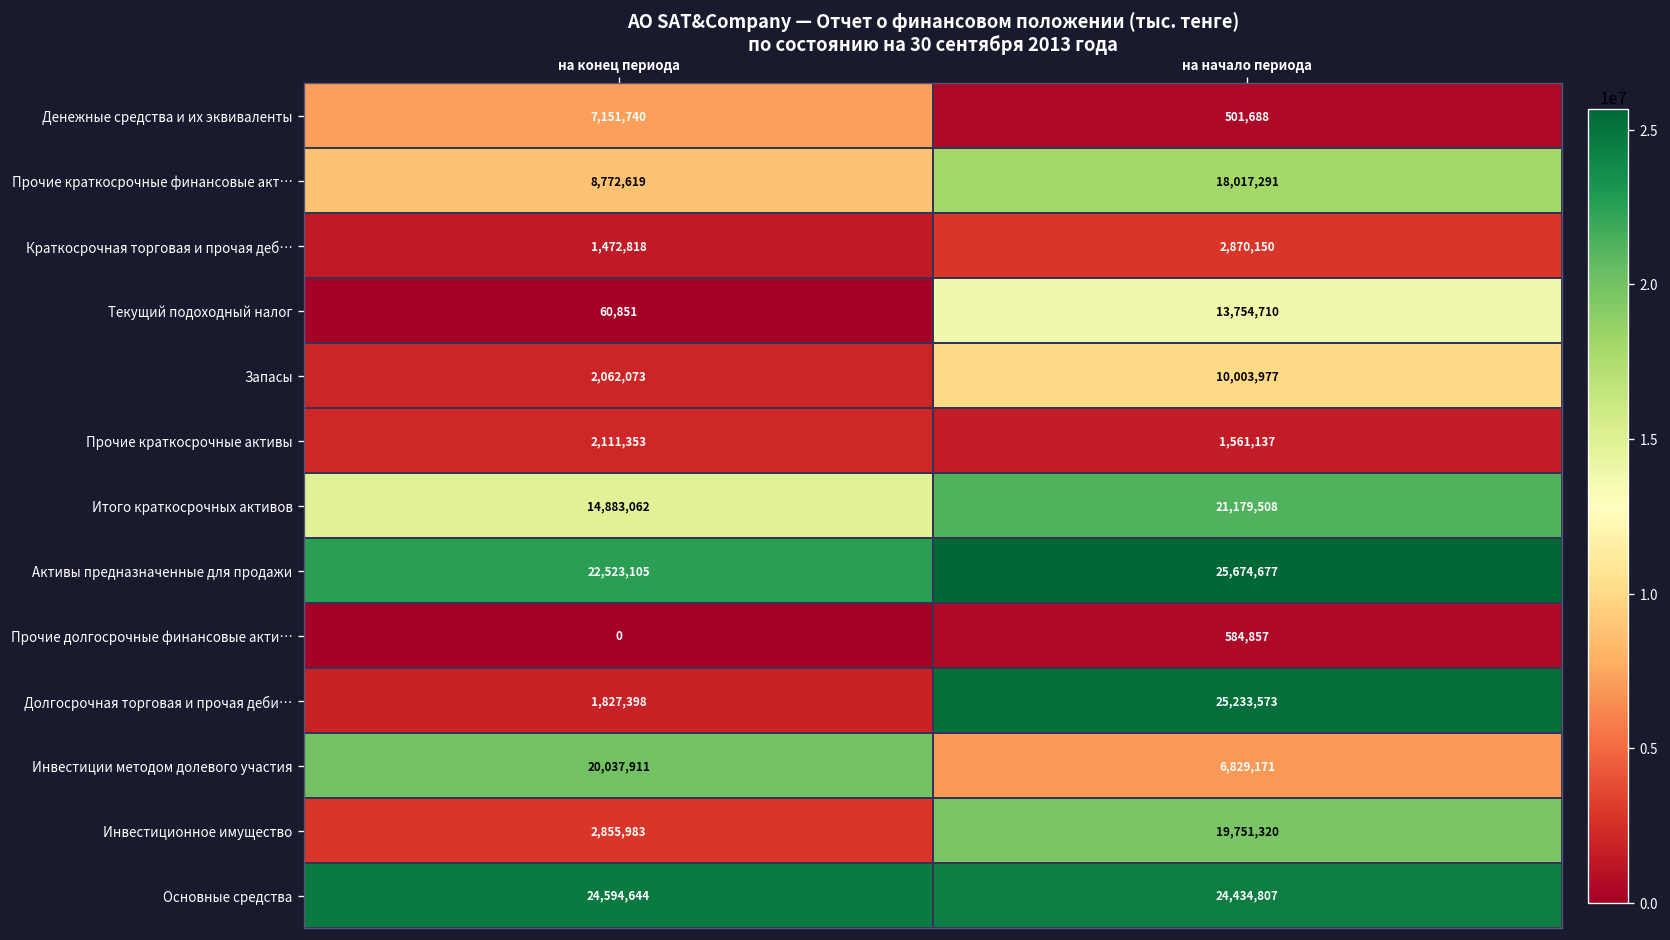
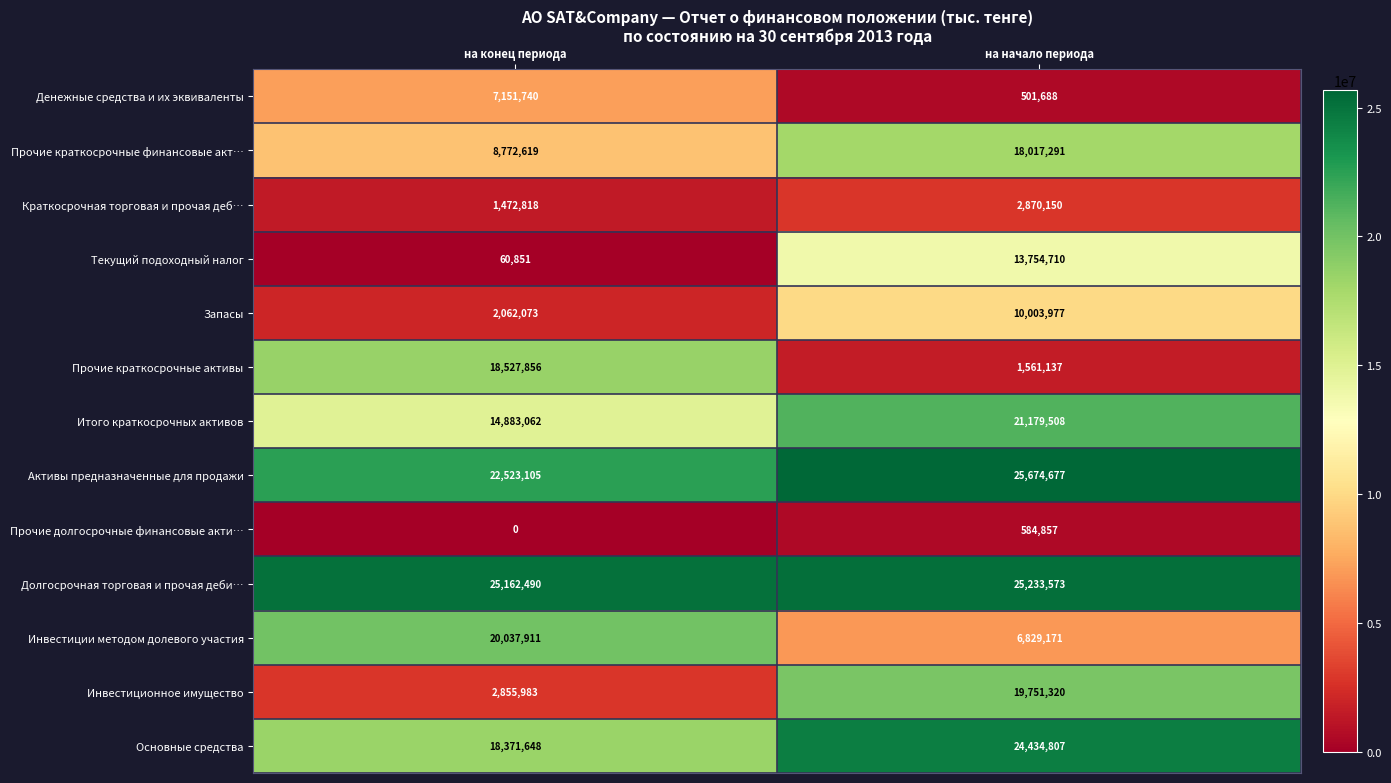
Прочие краткосрочные активы, на конец периода: 2,111,353 -> 18,527,856
Долгосрочная торговая и прочая деби…, на конец периода: 1,827,398 -> 25,162,490
Основные средства, на конец периода: 24,594,644 -> 18,371,648
